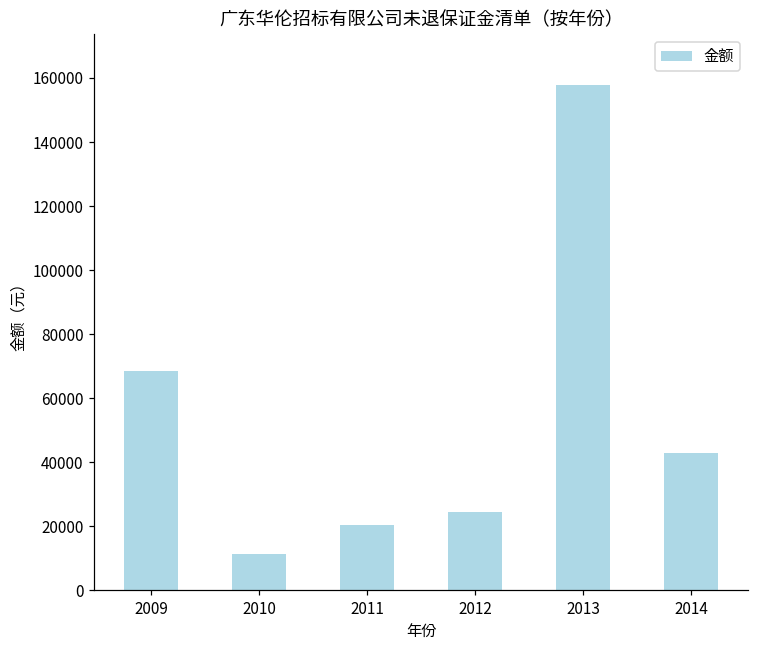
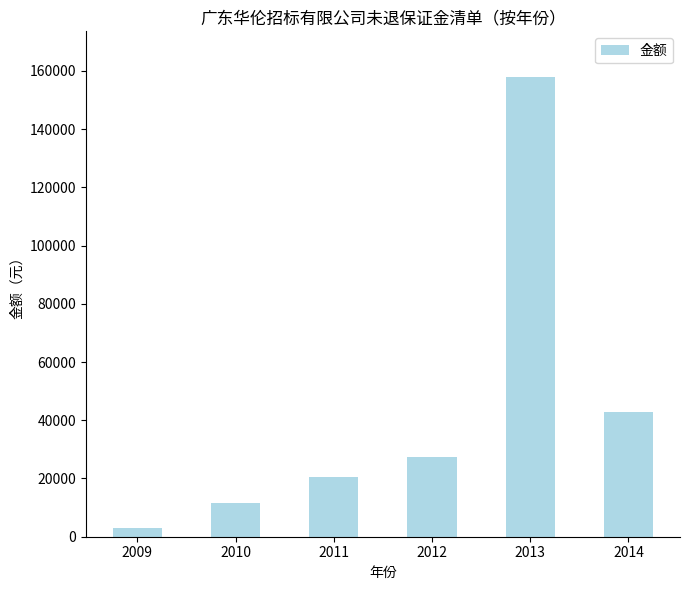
2009: 68000 -> 3000
2012: 24000 -> 28000
